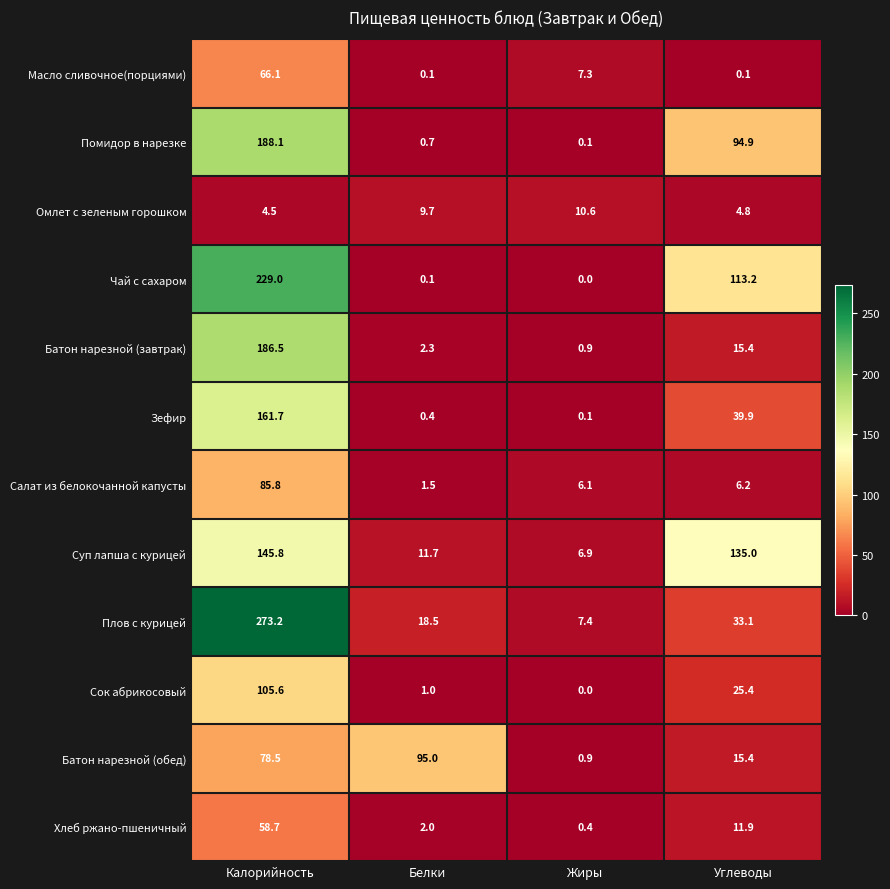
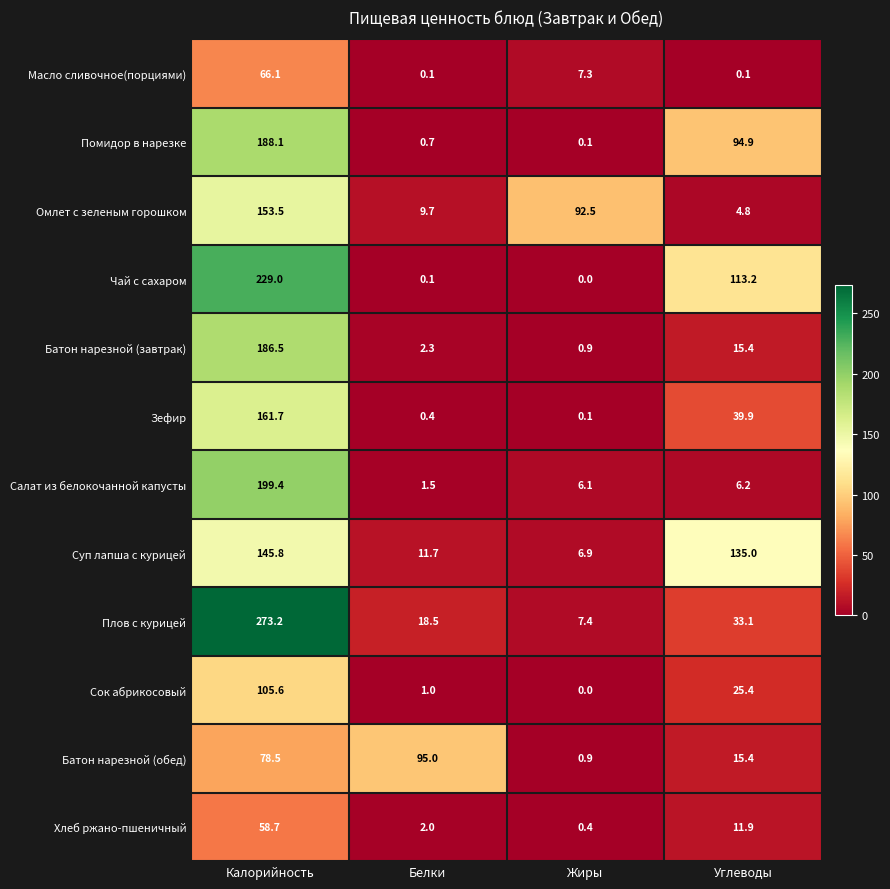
Омлет с зеленым горошком, Калорийность: 4.5 -> 153.5
Омлет с зеленым горошком, Жиры: 10.6 -> 92.5
Салат из белокочанной капусты, Калорийность: 85.8 -> 199.4
